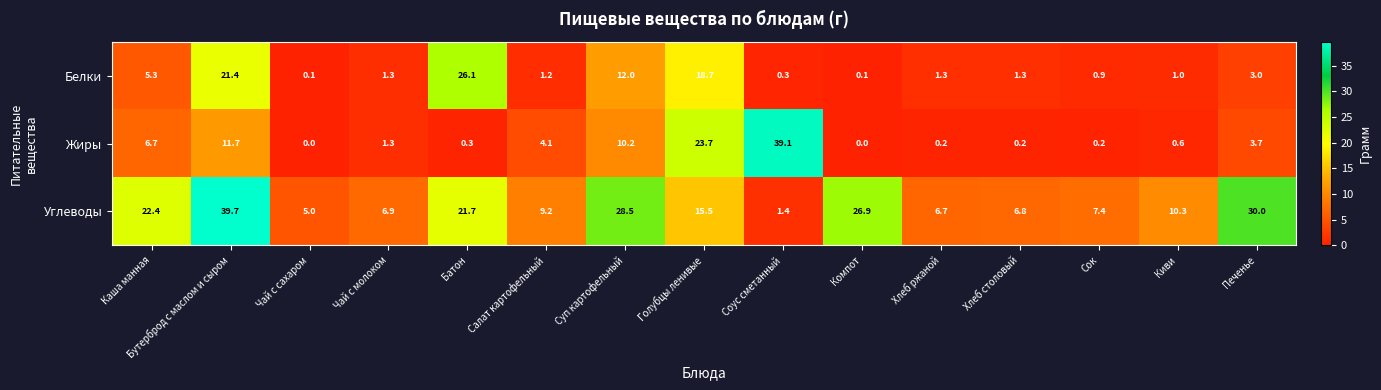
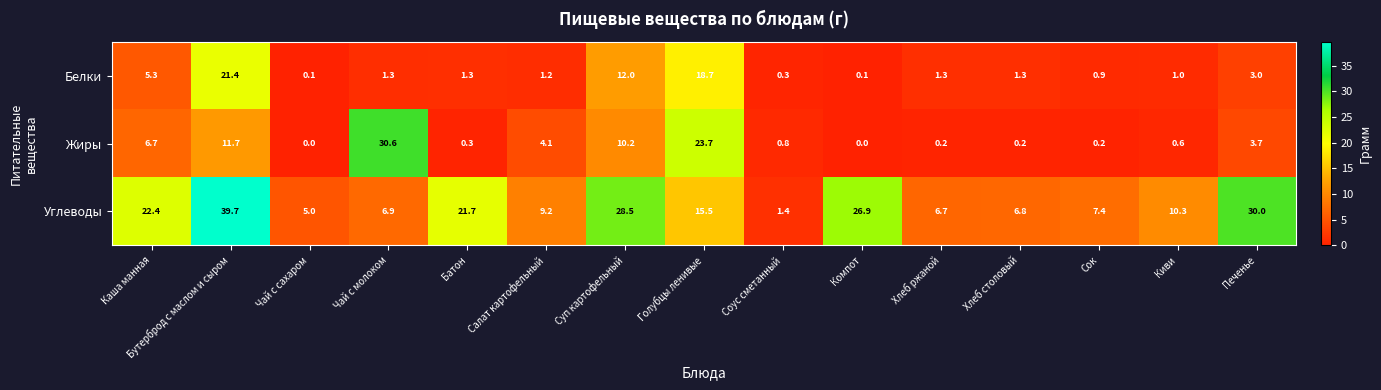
Белки, Батон: 26.1 -> 1.3
Жиры, Чай с молоком: 1.3 -> 30.6
Жиры, Соус сметанный: 39.1 -> 0.8
